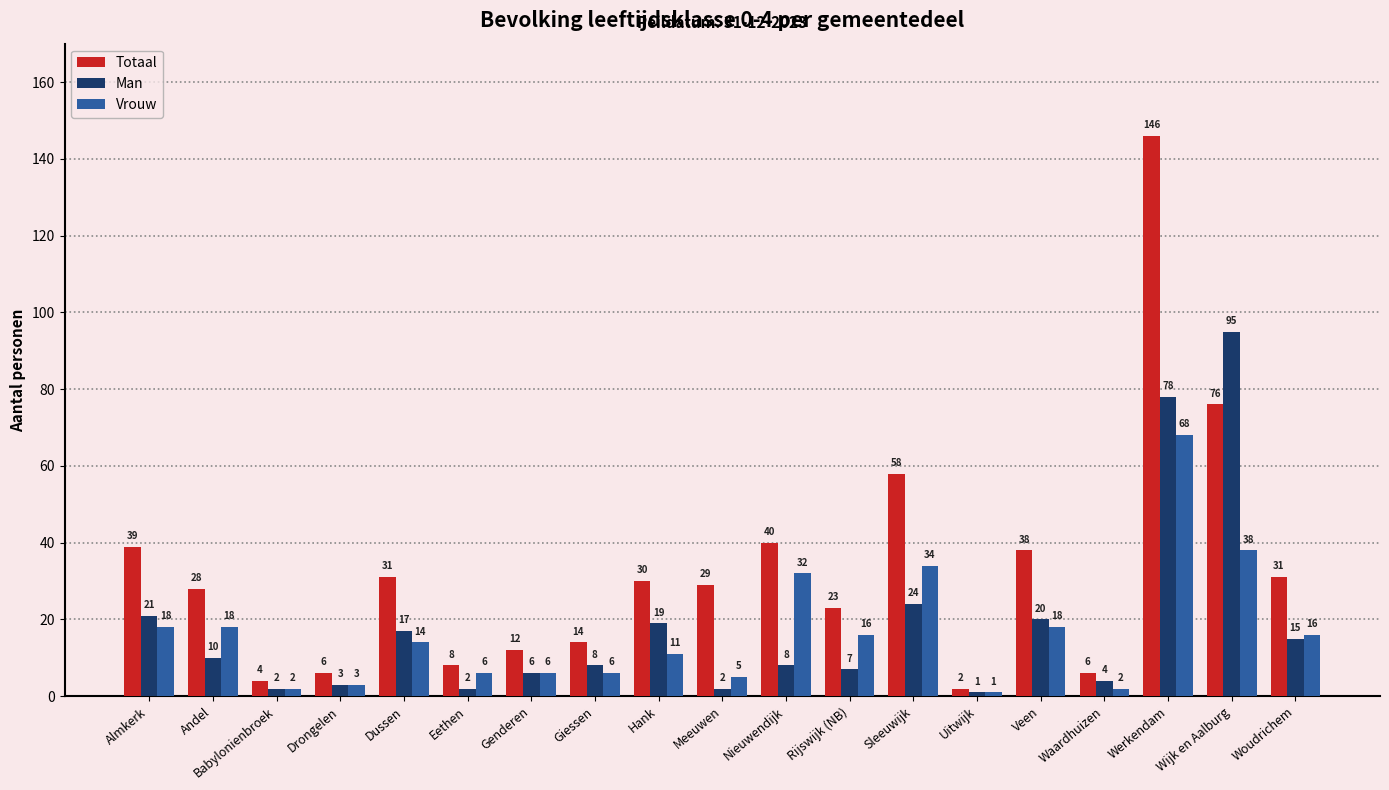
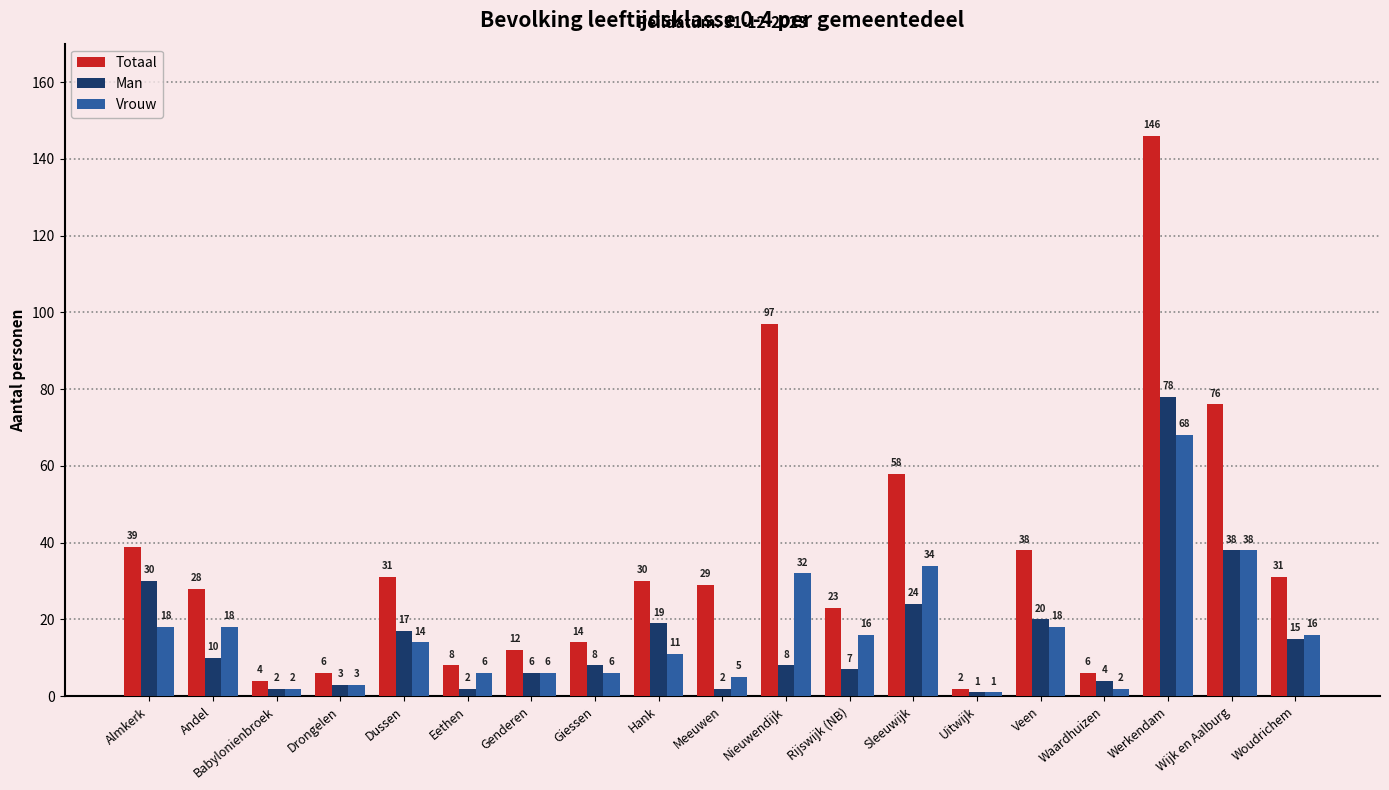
Man, Almkerk: 21 -> 30
Totaal, Nieuwendijk: 40 -> 97
Man, Wijk en Aalburg: 95 -> 38
